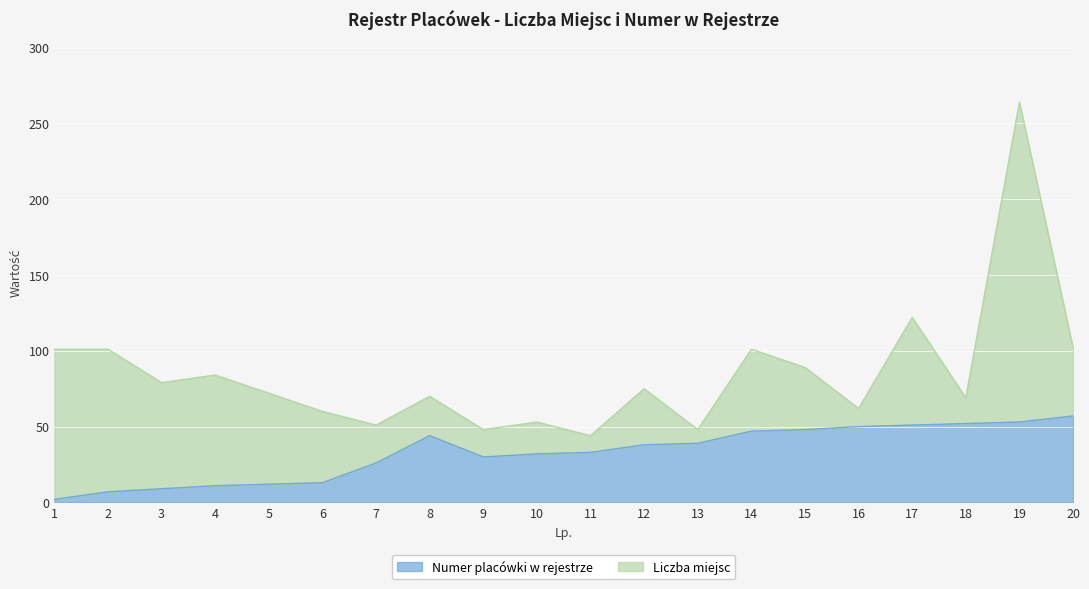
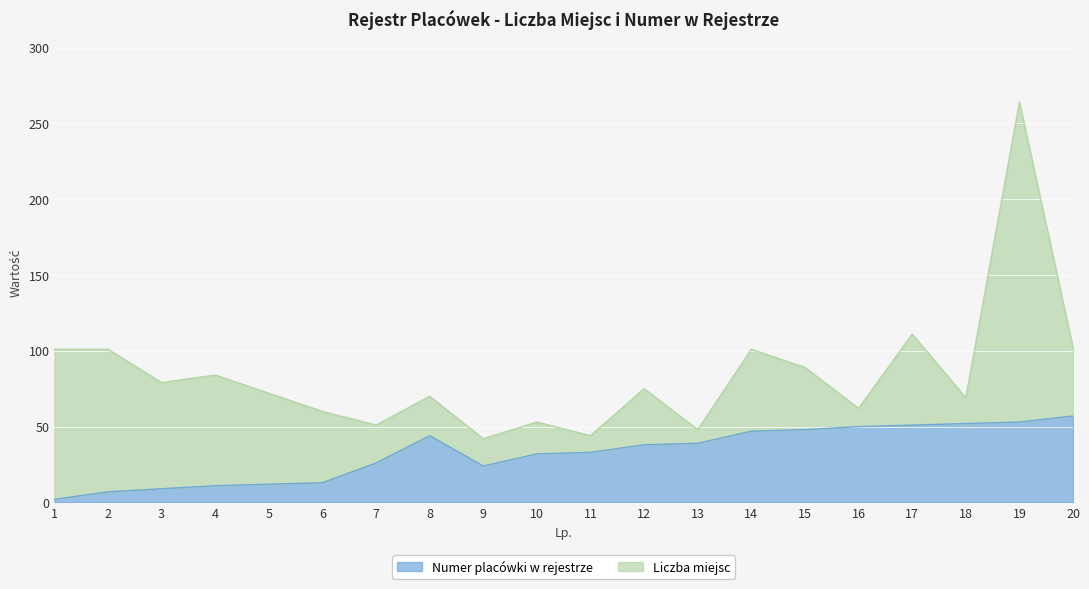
Numer placówki w rejestrze, 9: 30 -> 24
Liczba miejsc, 17: 71 -> 60
